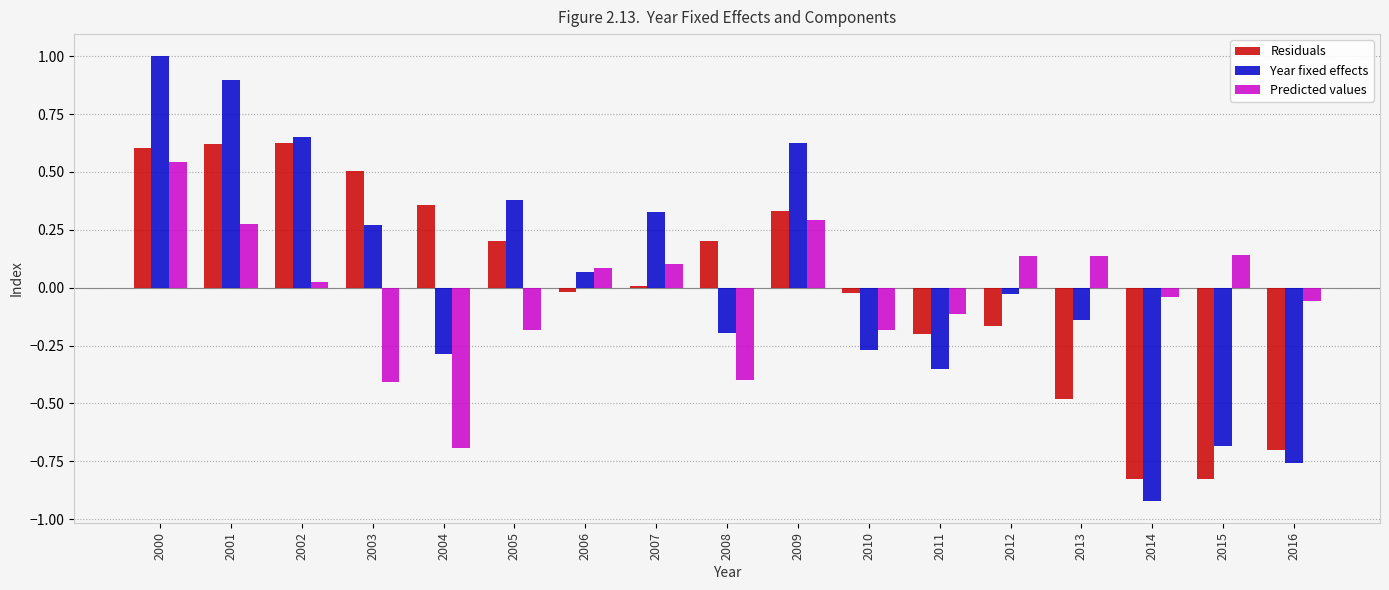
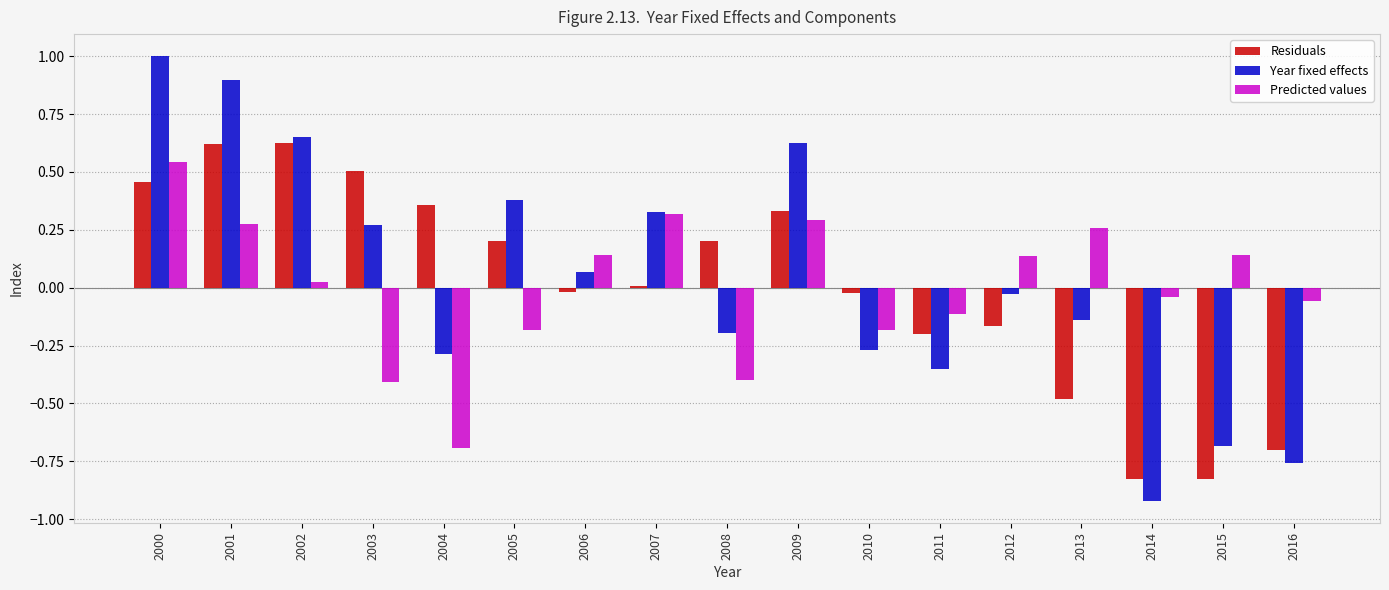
Residuals, 2000: 0.60 -> 0.45
Predicted values, 2006: 0.09 -> 0.14
Predicted values, 2007: 0.10 -> 0.32
Predicted values, 2013: 0.14 -> 0.26
